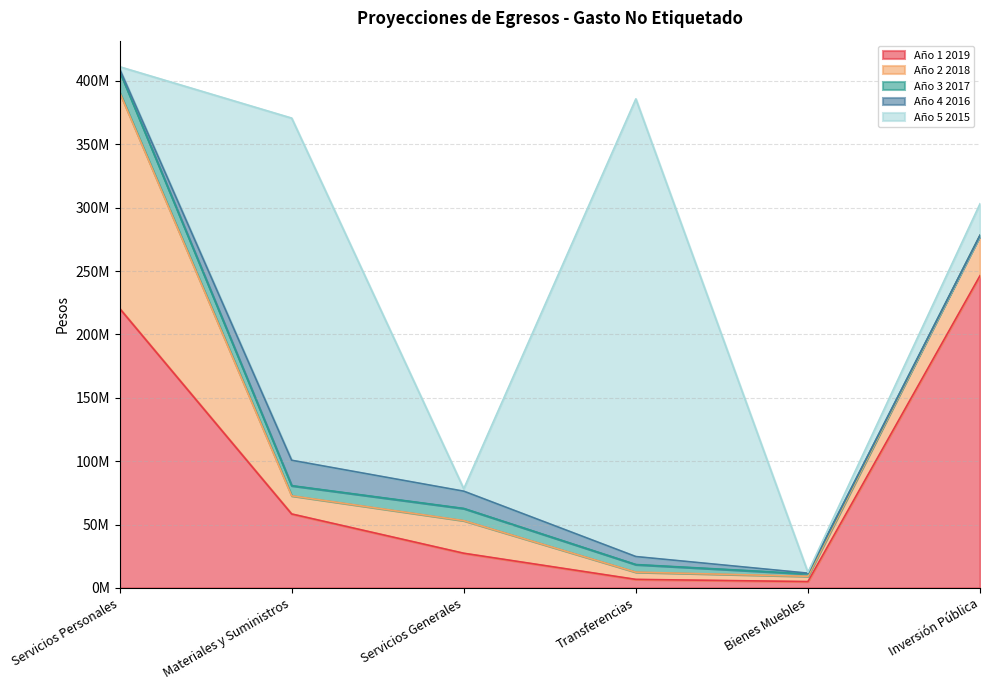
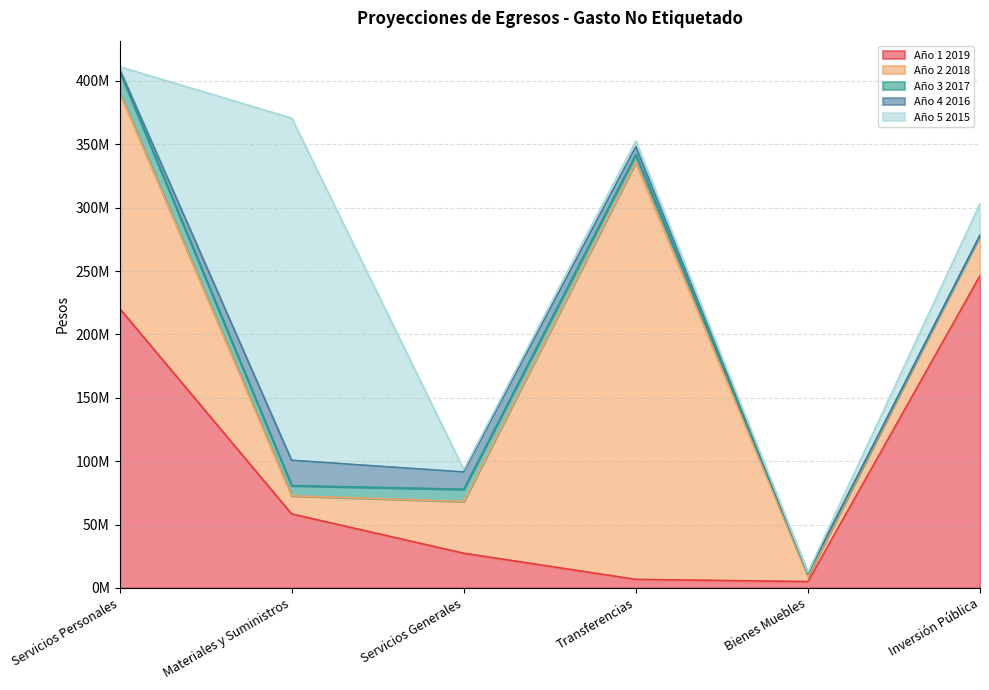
Año 2 2018, Servicios Generales: 26000000 -> 41000000
Año 2 2018, Transferencias: 6000000 -> 329000000
Año 5 2015, Transferencias: 361000000 -> 5000000
